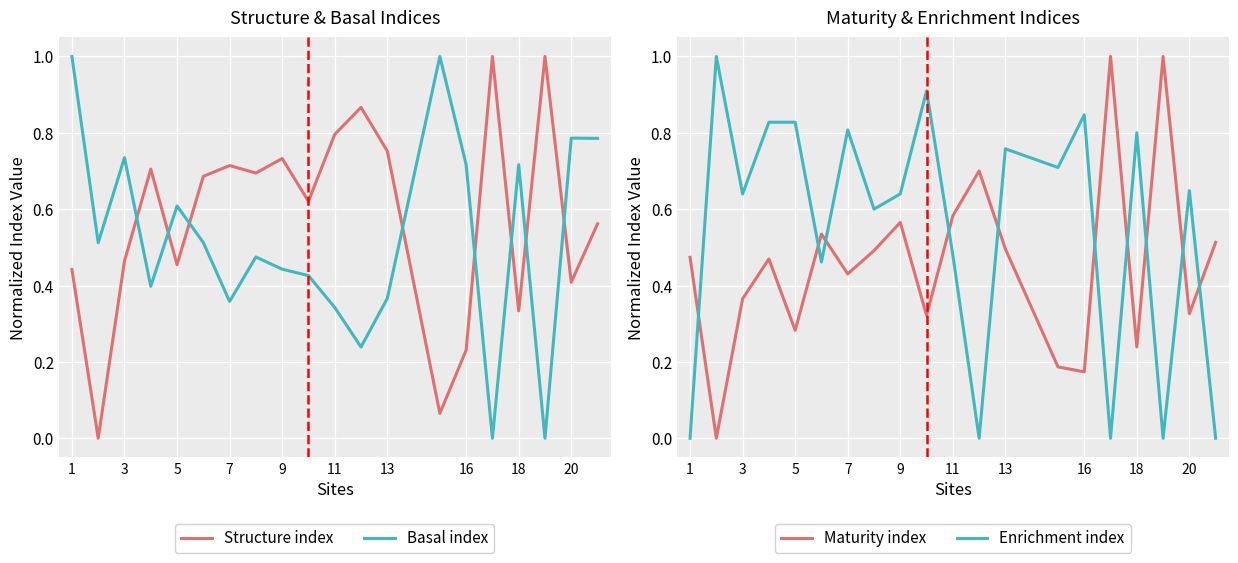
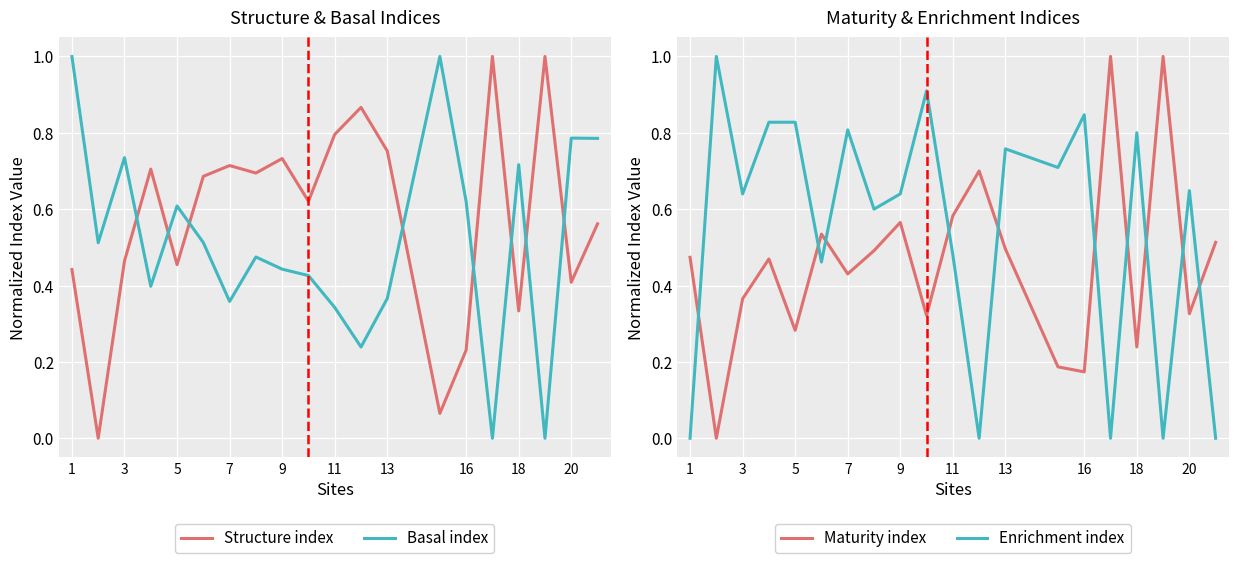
Structure & Basal Indices, Basal index, 16: 0.72 -> 0.62
